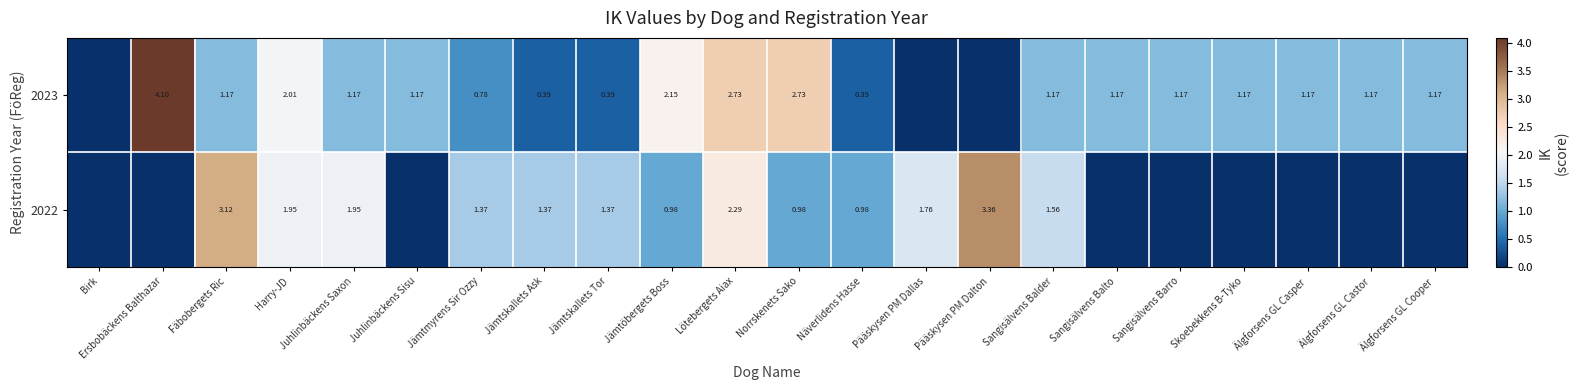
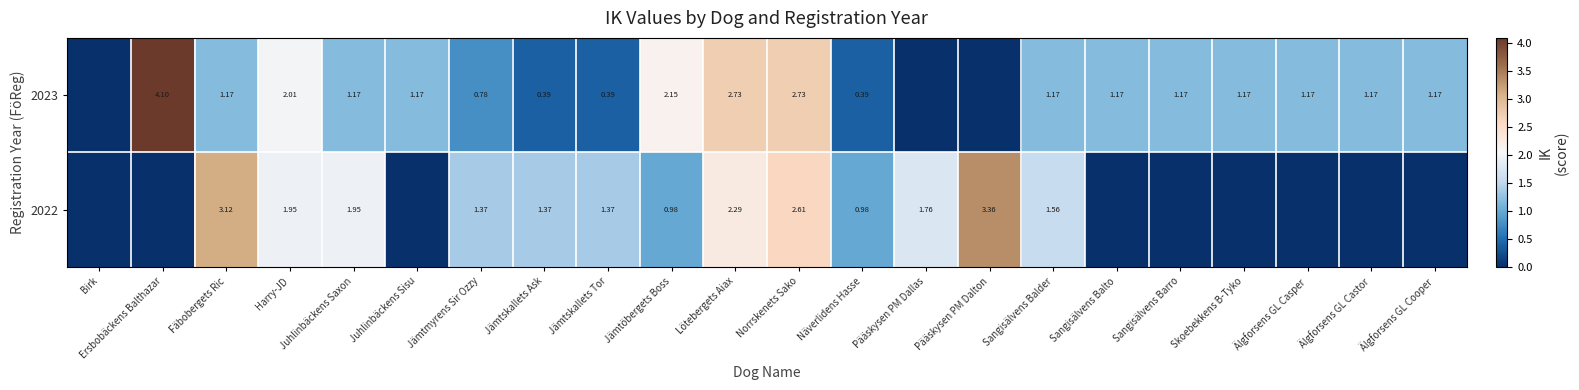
2022, Norrskenets Sako: 0.98 -> 2.61
